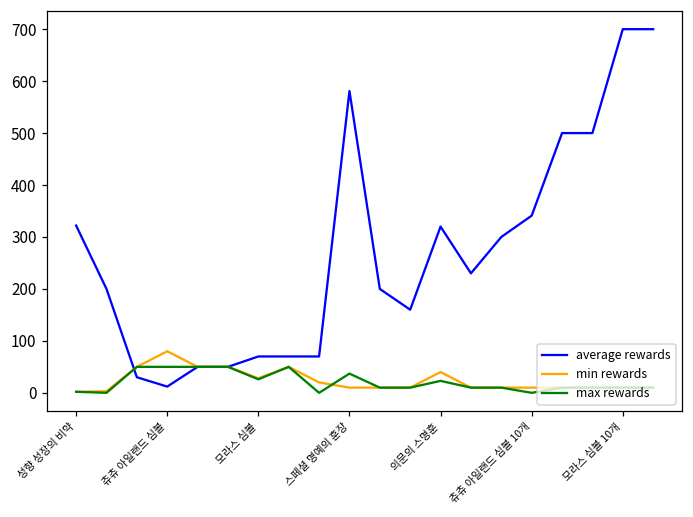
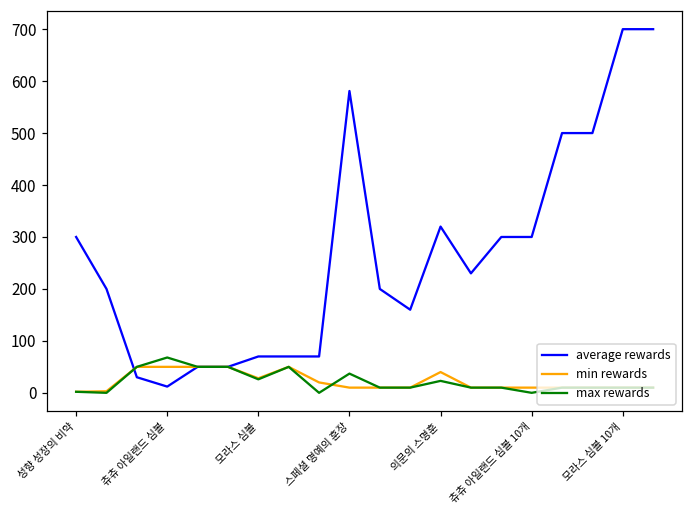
average rewards, 성향 성장의 비약: 320 -> 300
min rewards, 츄츄 아일랜드 심볼: 80 -> 50
max rewards, 츄츄 아일랜드 심볼: 50 -> 70
average rewards, 츄츄 아일랜드 심볼 10개: 340 -> 300
